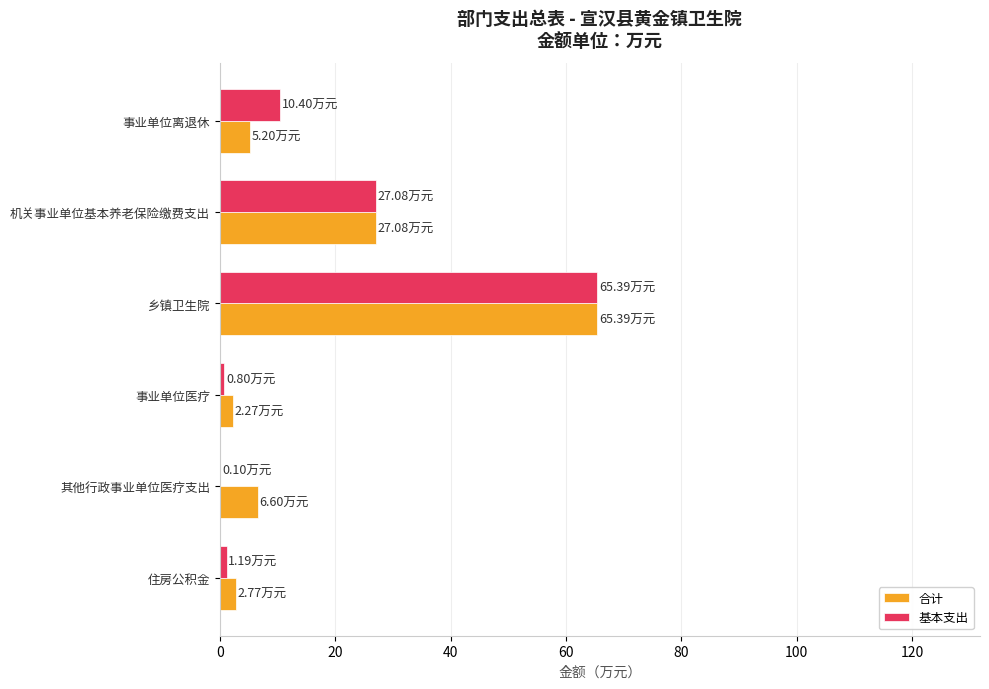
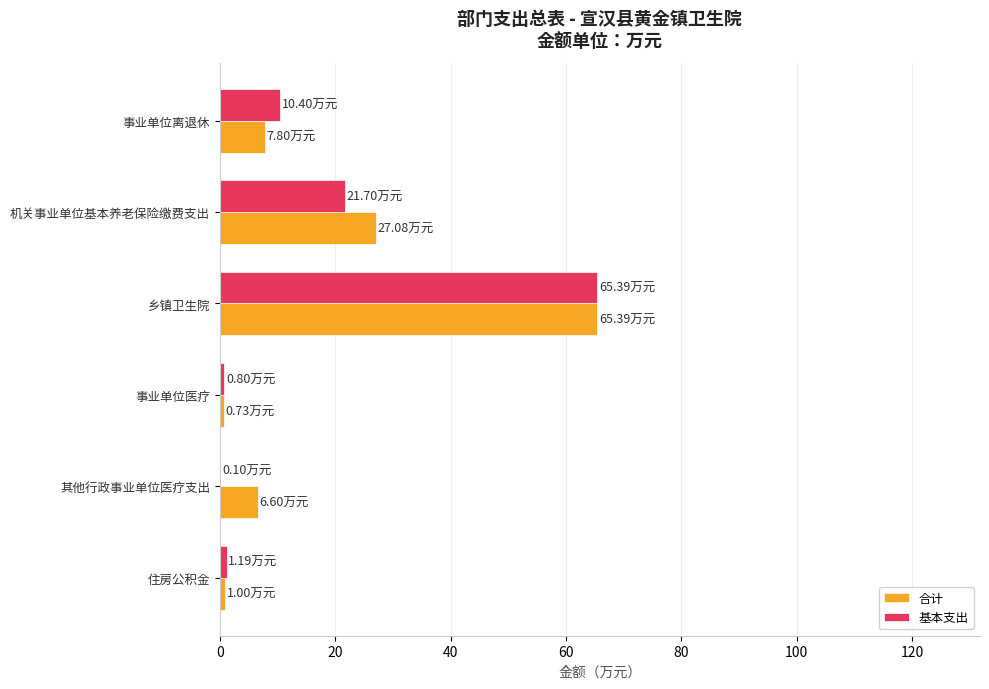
合计, 事业单位离退休: 5.20 -> 7.80
基本支出, 机关事业单位基本养老保险缴费支出: 27.08 -> 21.70
合计, 事业单位医疗: 2.27 -> 0.73
合计, 住房公积金: 2.77 -> 1.00
